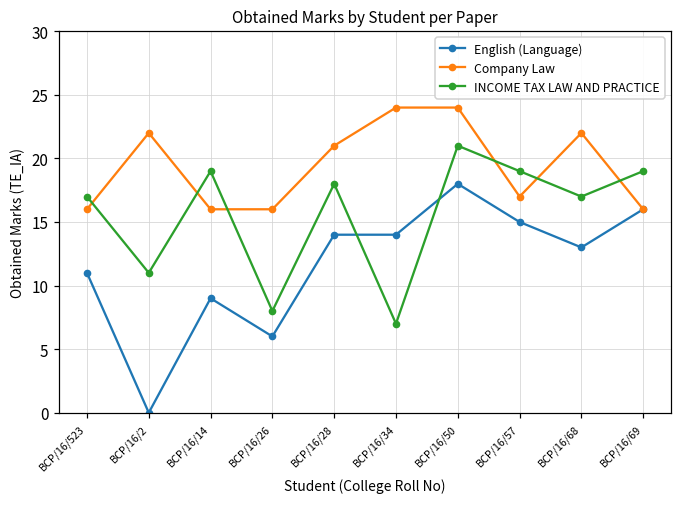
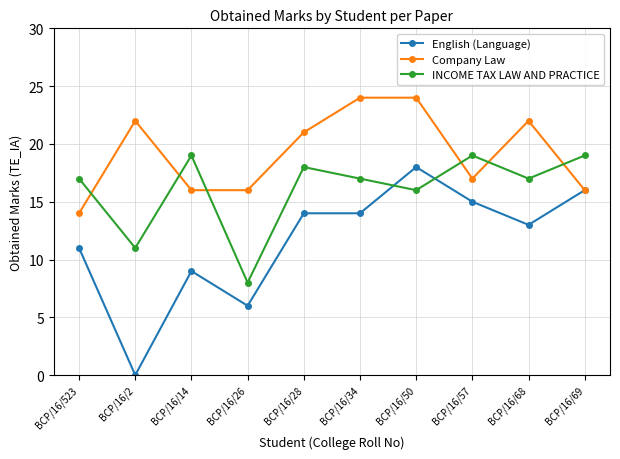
Company Law, BCP/16/523: 16 -> 14
INCOME TAX LAW AND PRACTICE, BCP/16/34: 7 -> 17
INCOME TAX LAW AND PRACTICE, BCP/16/50: 21 -> 16
